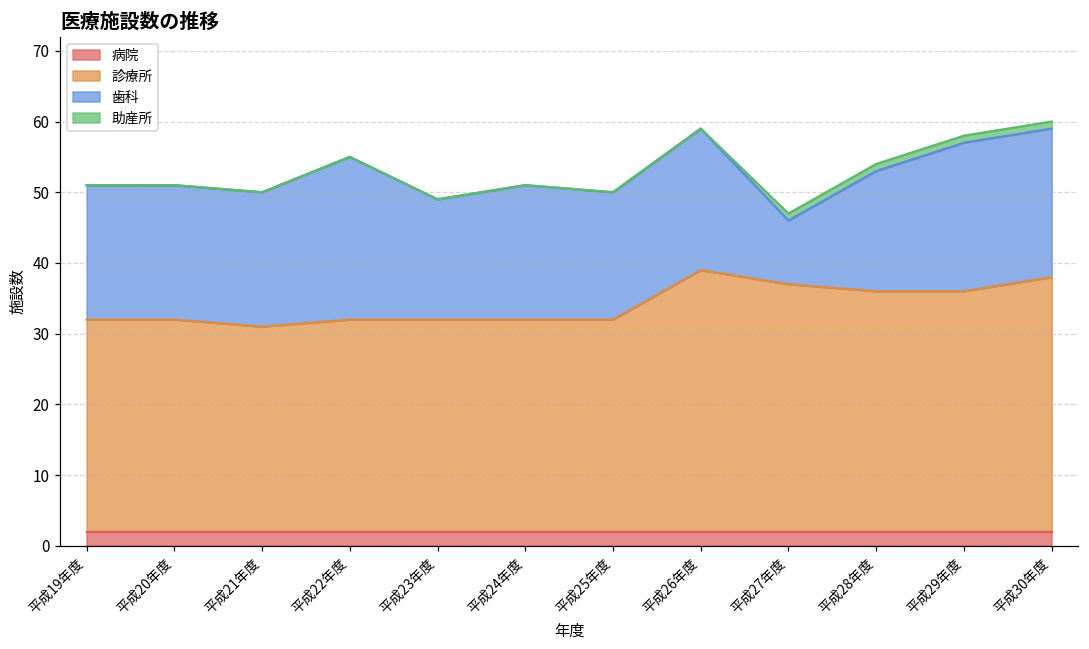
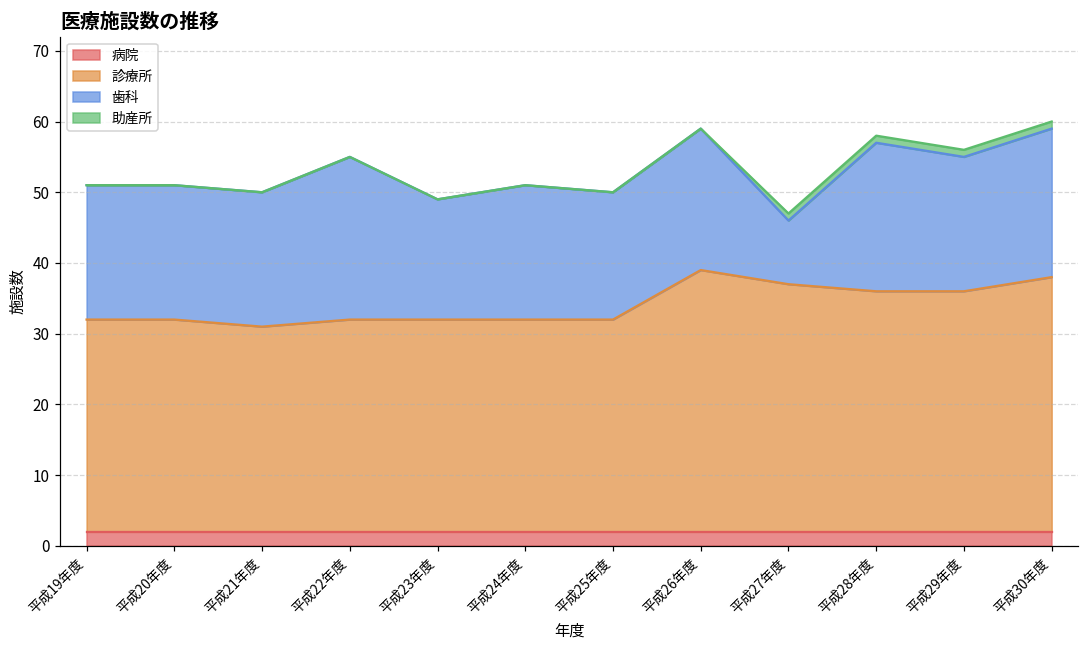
歯科, 平成28年度: 17 -> 21
歯科, 平成29年度: 21 -> 19
